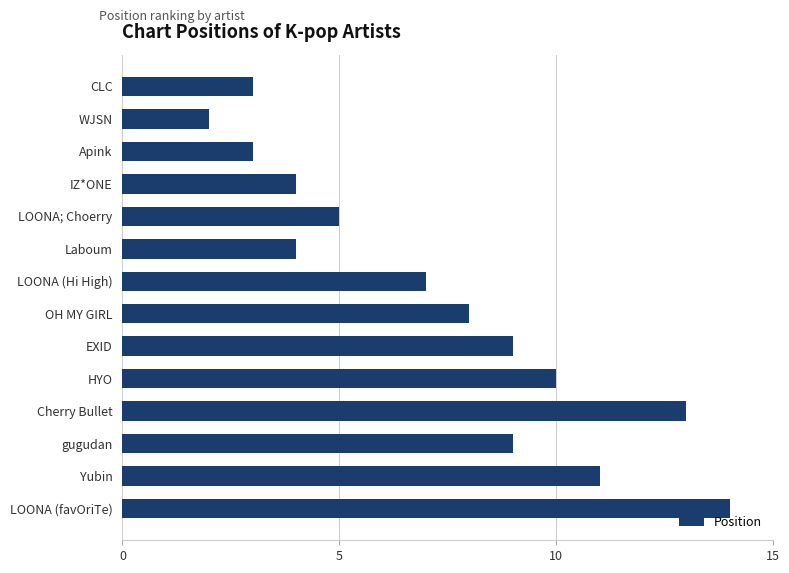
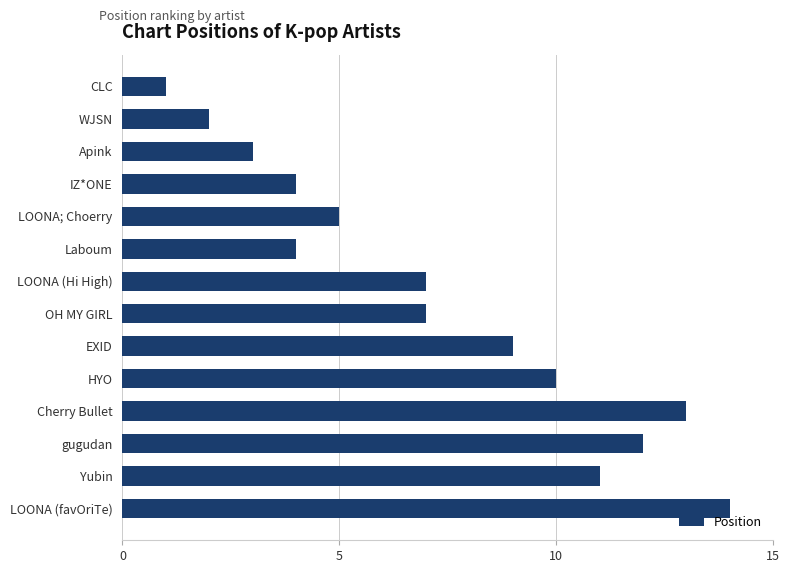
CLC: 3 -> 1
OH MY GIRL: 8 -> 7
gugudan: 9 -> 12
